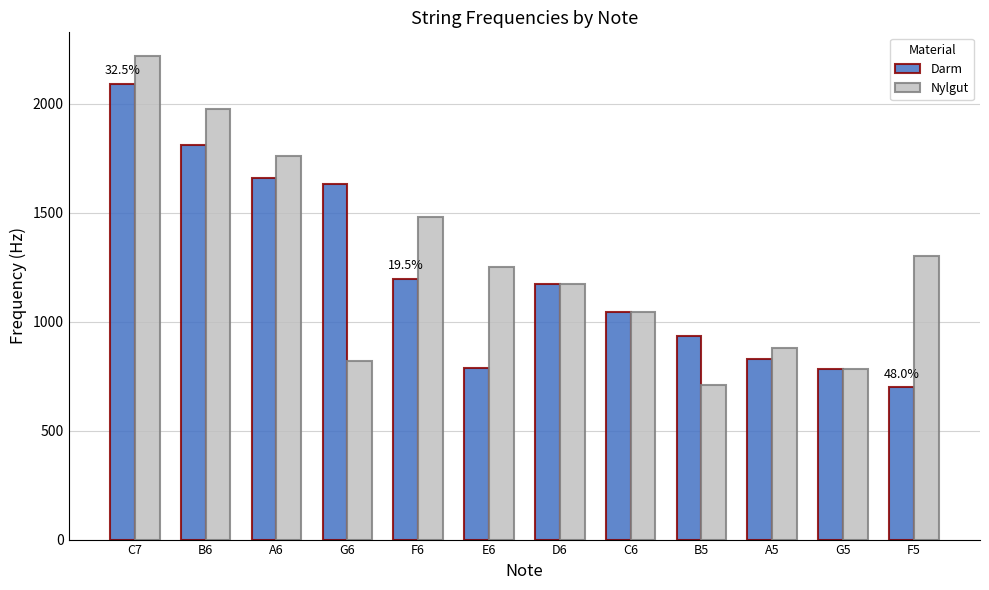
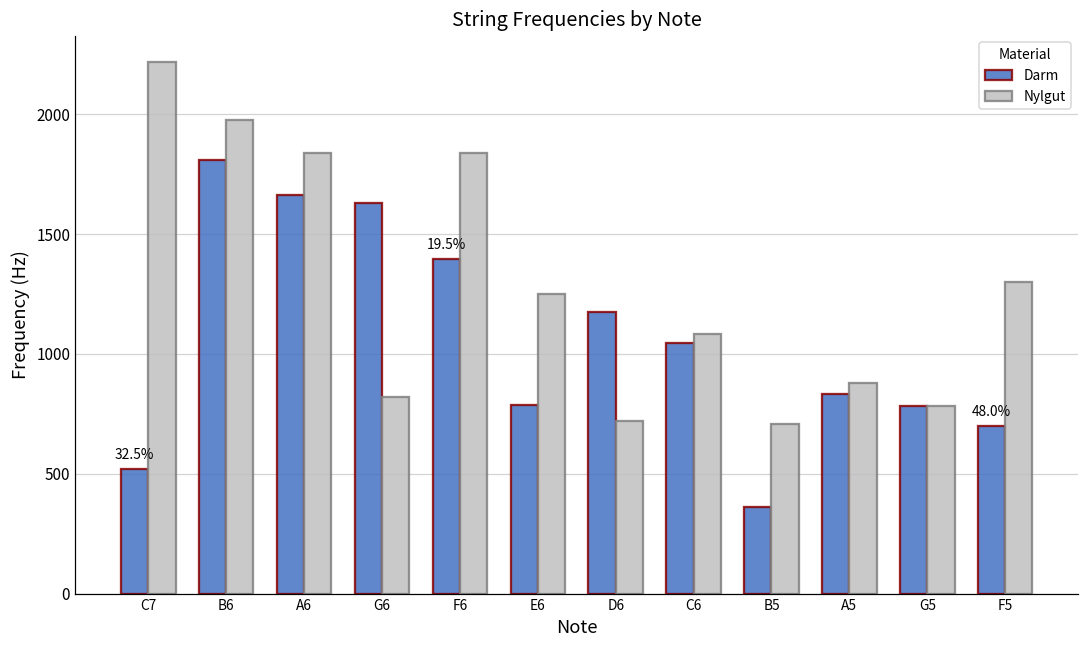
Darm, C7: 2090 -> 520
Nylgut, A6: 1760 -> 1840
Darm, F6: 1200 -> 1400
Nylgut, F6: 1480 -> 1840
Nylgut, D6: 1170 -> 720
Nylgut, C6: 1050 -> 1080
Darm, B5: 930 -> 360
